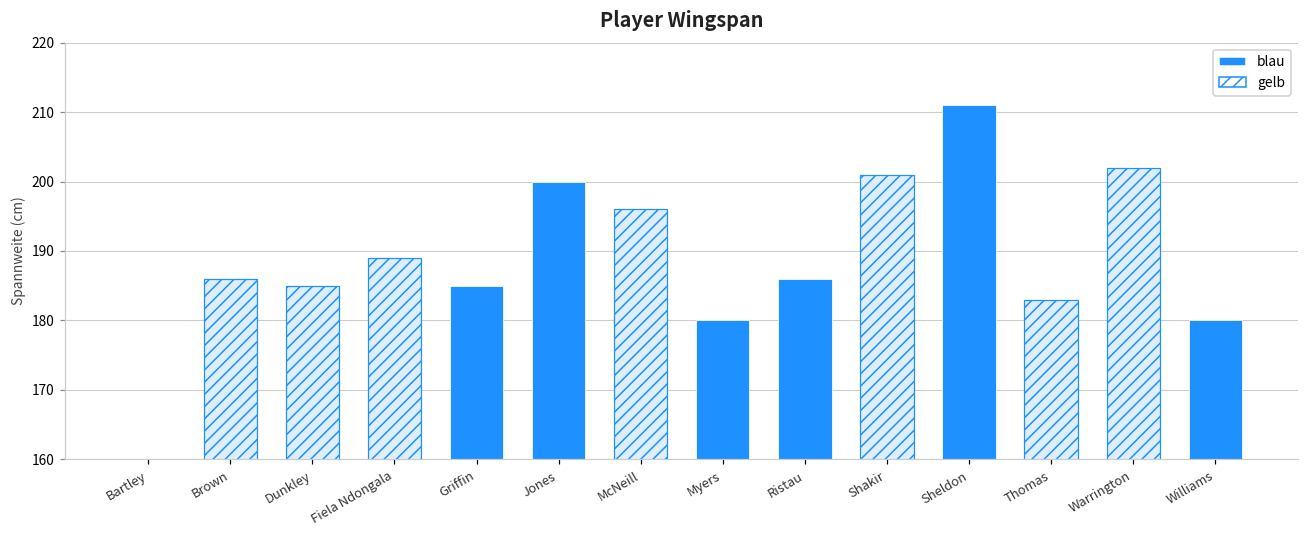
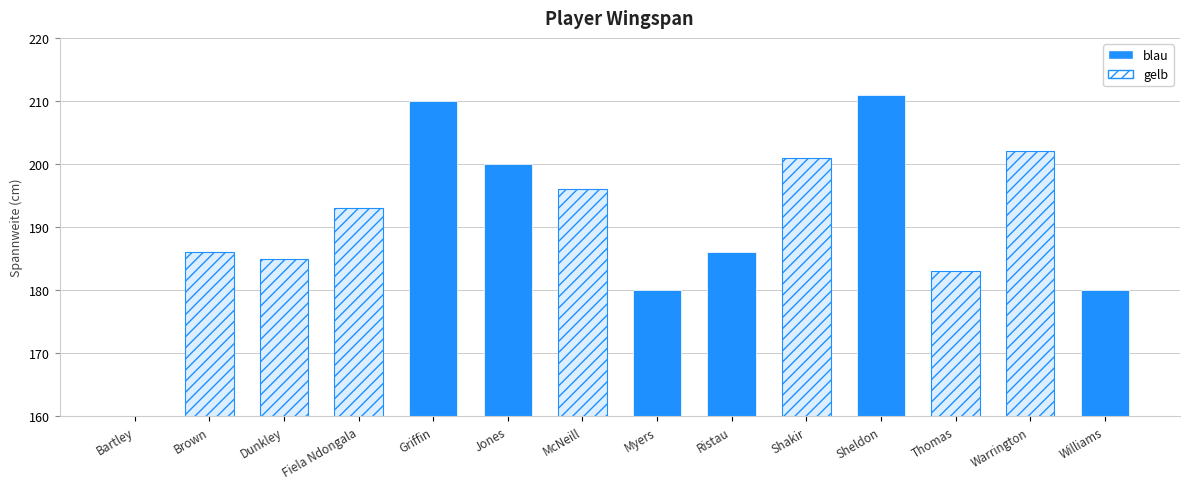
Fiela Ndongala: 189 -> 193
Griffin: 185 -> 210
